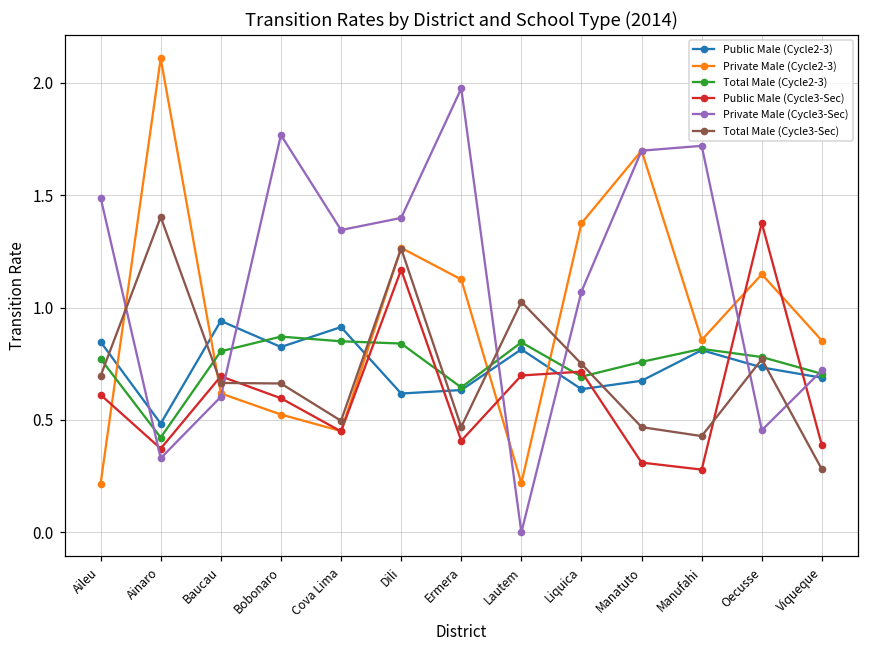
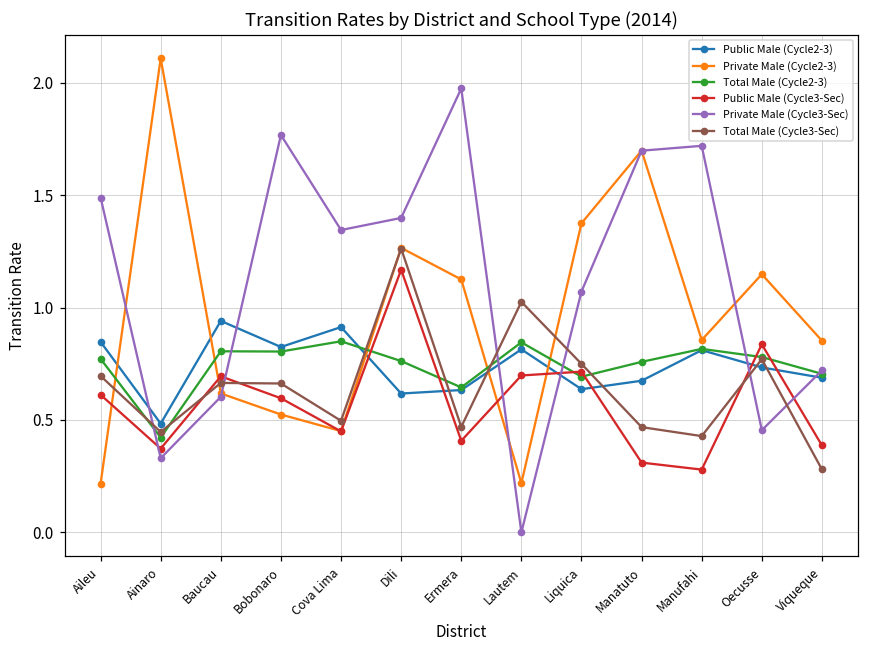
Total Male (Cycle3-Sec), Ainaro: 1.40 -> 0.45
Total Male (Cycle2-3), Bobonaro: 0.87 -> 0.80
Total Male (Cycle2-3), Dili: 0.84 -> 0.76
Public Male (Cycle3-Sec), Oecusse: 1.38 -> 0.84
